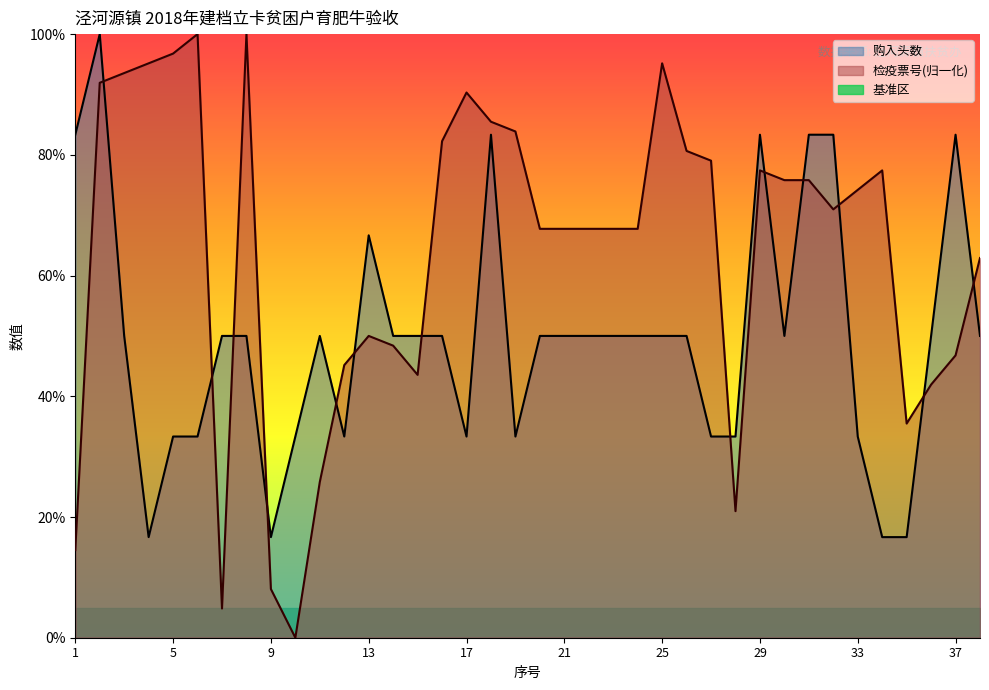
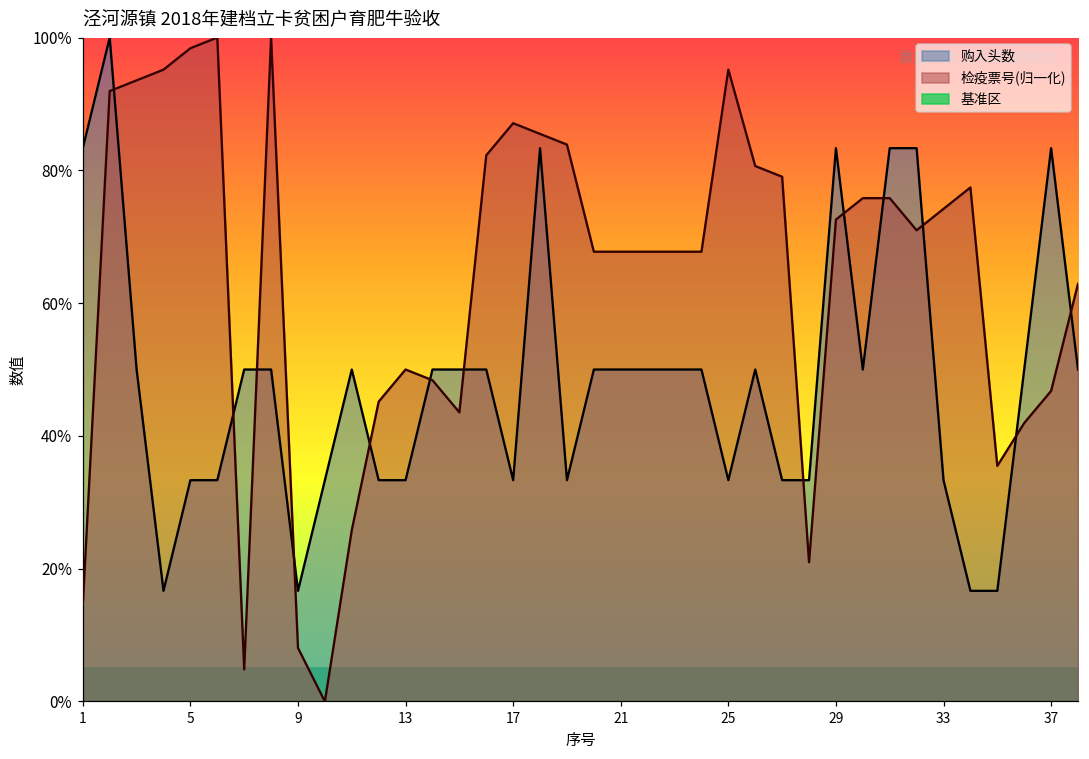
检疫票号(归一化), 5: 97% -> 98%
购入头数, 13: 67% -> 33%
检疫票号(归一化), 17: 90% -> 87%
购入头数, 25: 50% -> 33%
检疫票号(归一化), 29: 77% -> 73%
